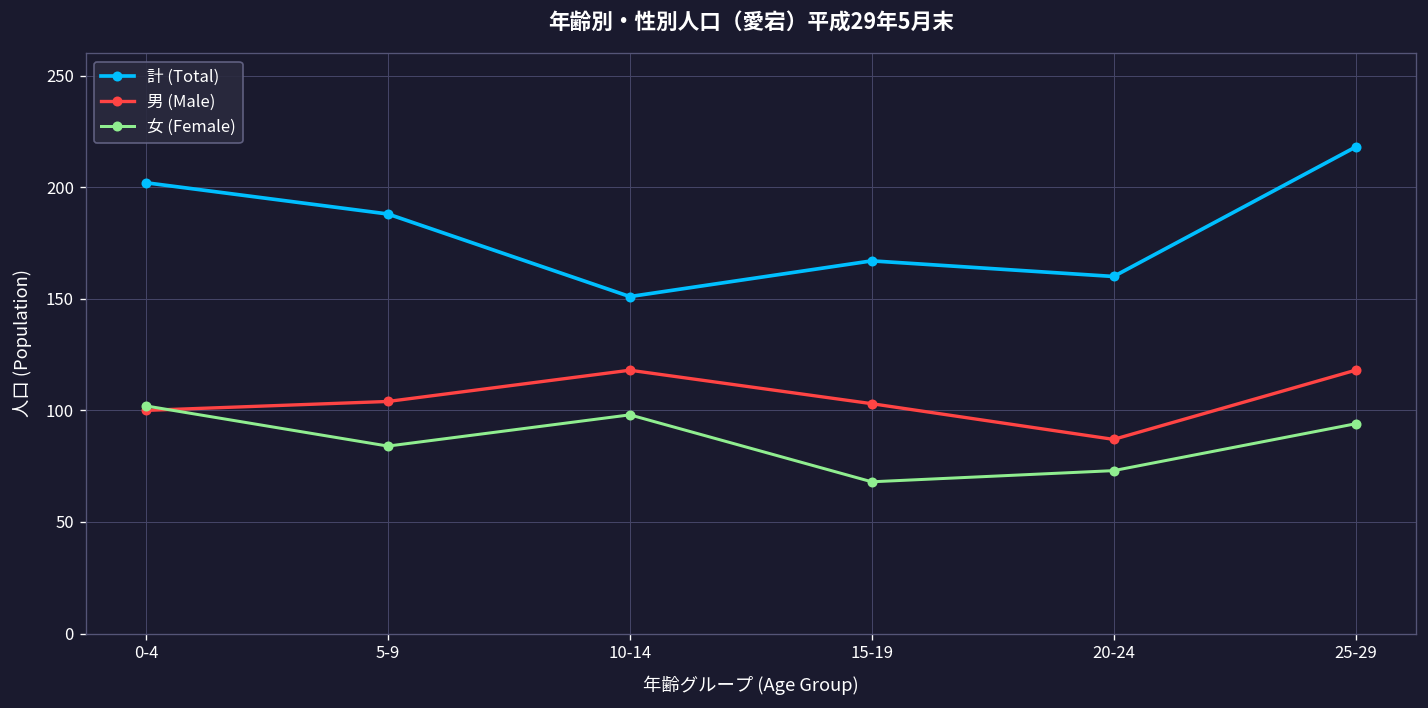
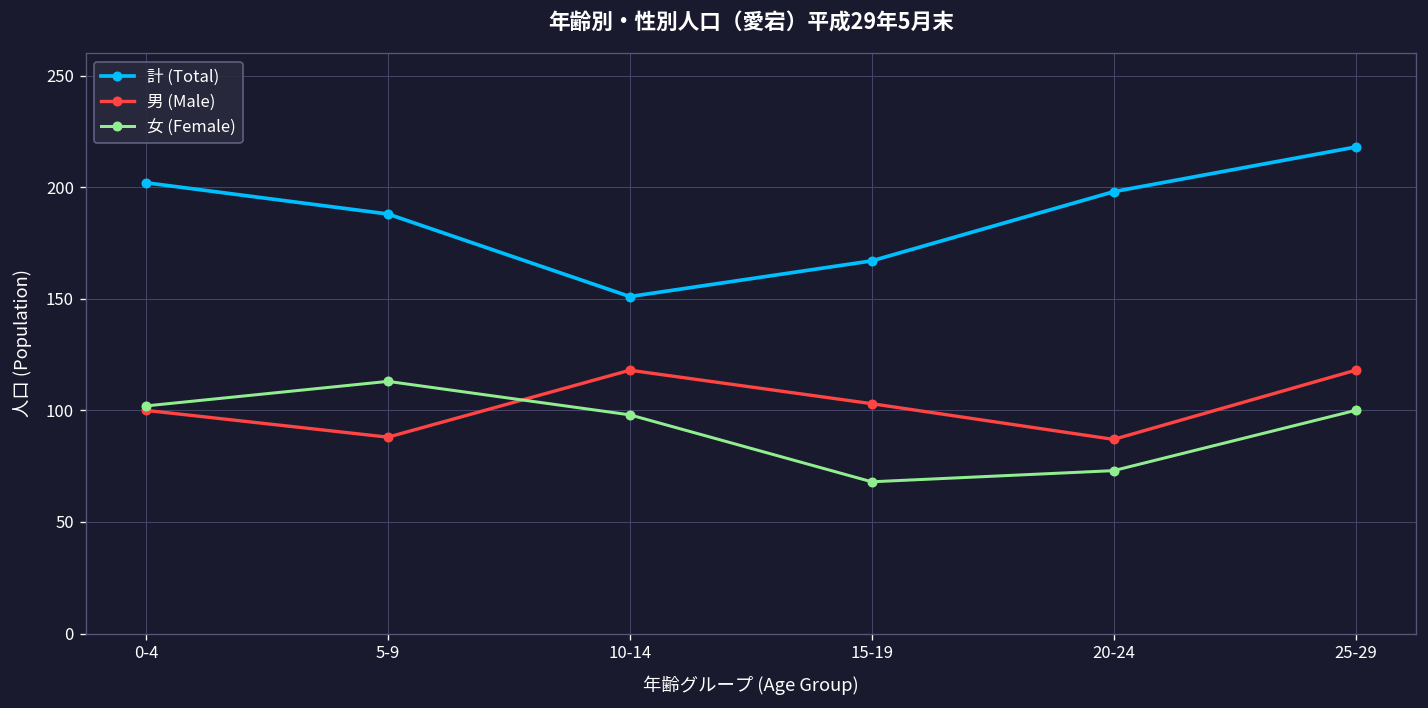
男 (Male), 5-9: 104 -> 88
女 (Female), 5-9: 84 -> 113
計 (Total), 20-24: 160 -> 198
女 (Female), 25-29: 94 -> 100
